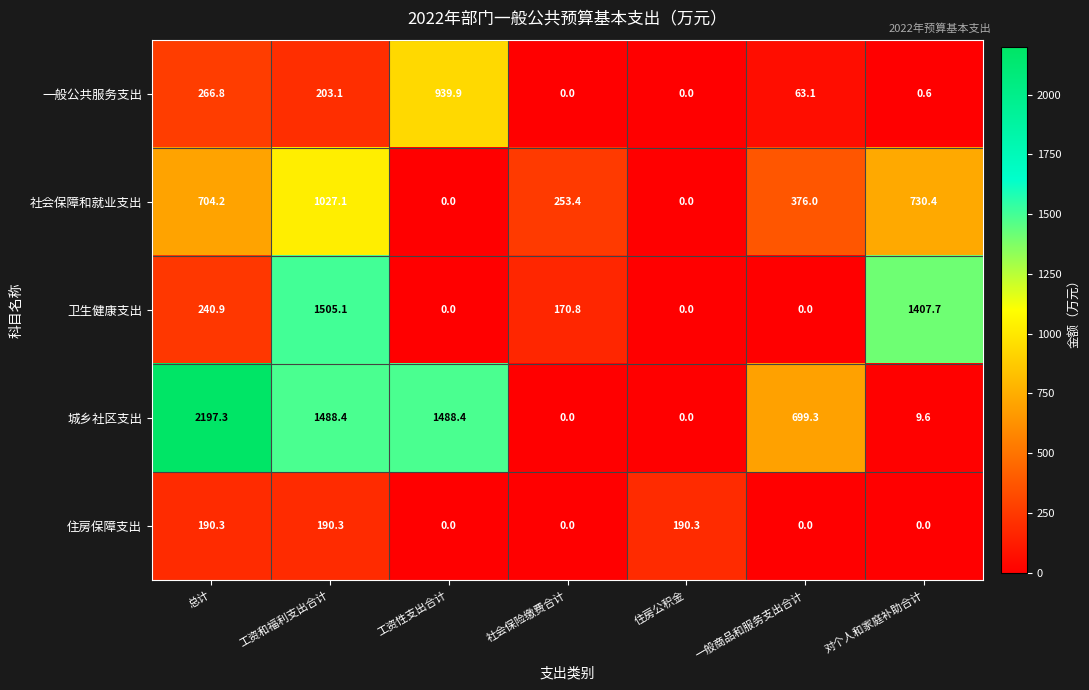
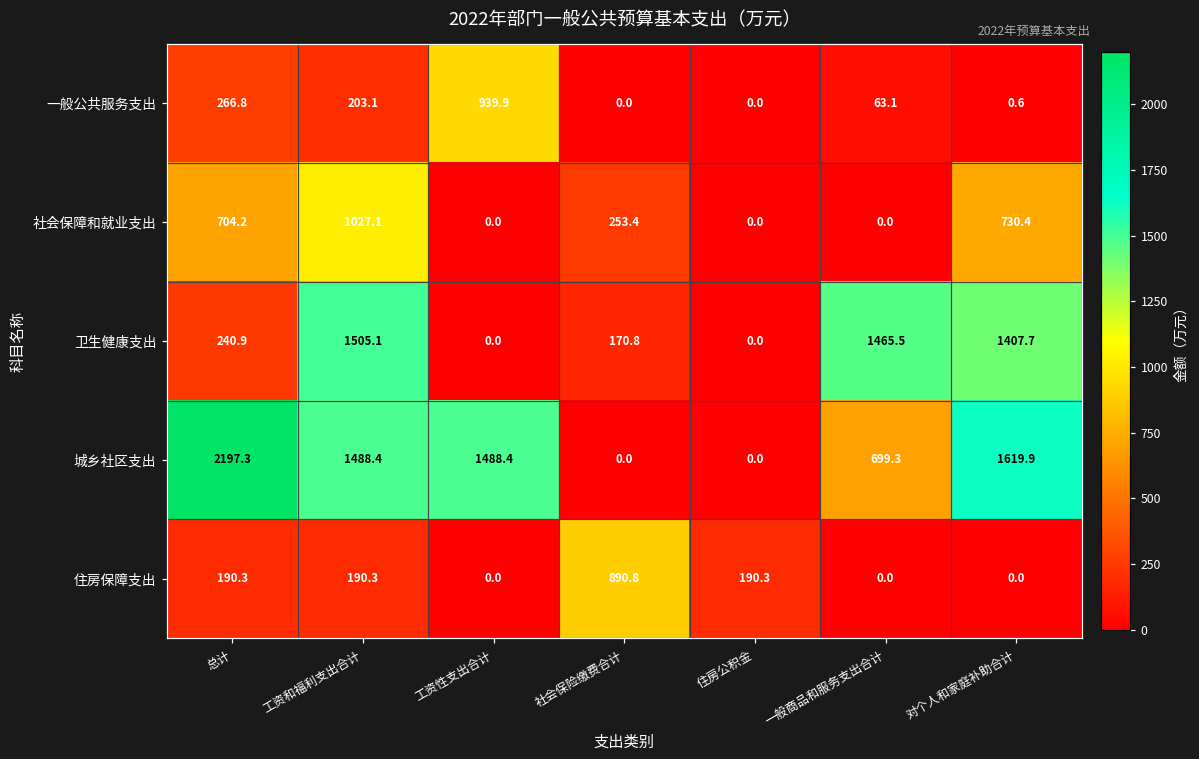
社会保障和就业支出, 一般商品和服务支出合计: 376.0 -> 0.0
卫生健康支出, 一般商品和服务支出合计: 0.0 -> 1465.5
城乡社区支出, 对个人和家庭补助合计: 9.6 -> 1619.9
住房保障支出, 社会保险缴费合计: 0.0 -> 890.8
